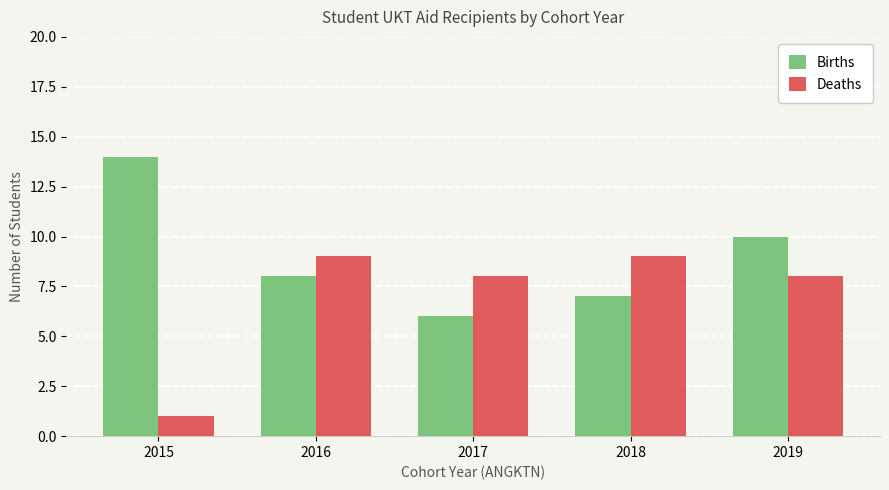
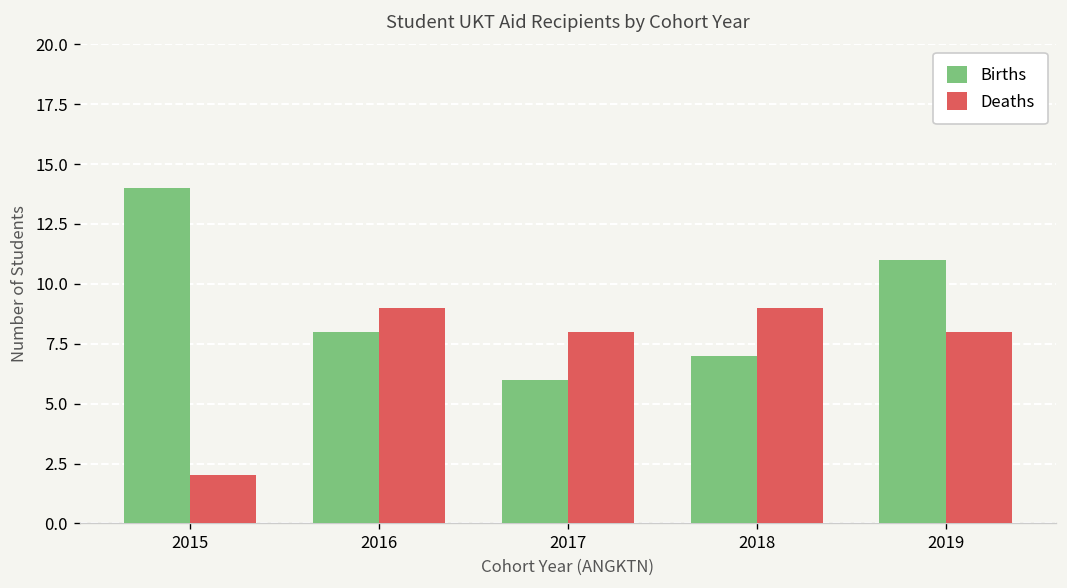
Deaths, 2015: 1 -> 2
Births, 2019: 10 -> 11
